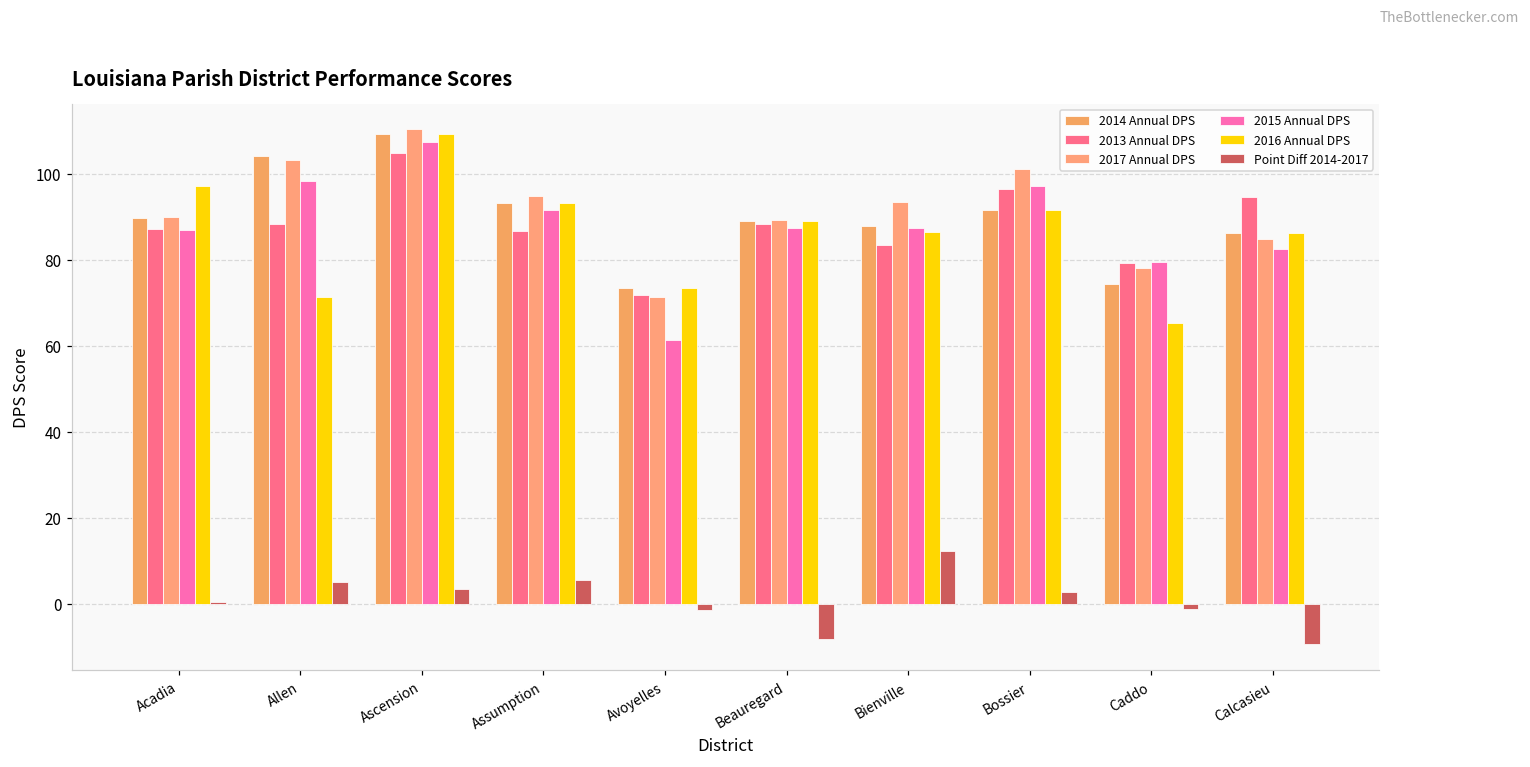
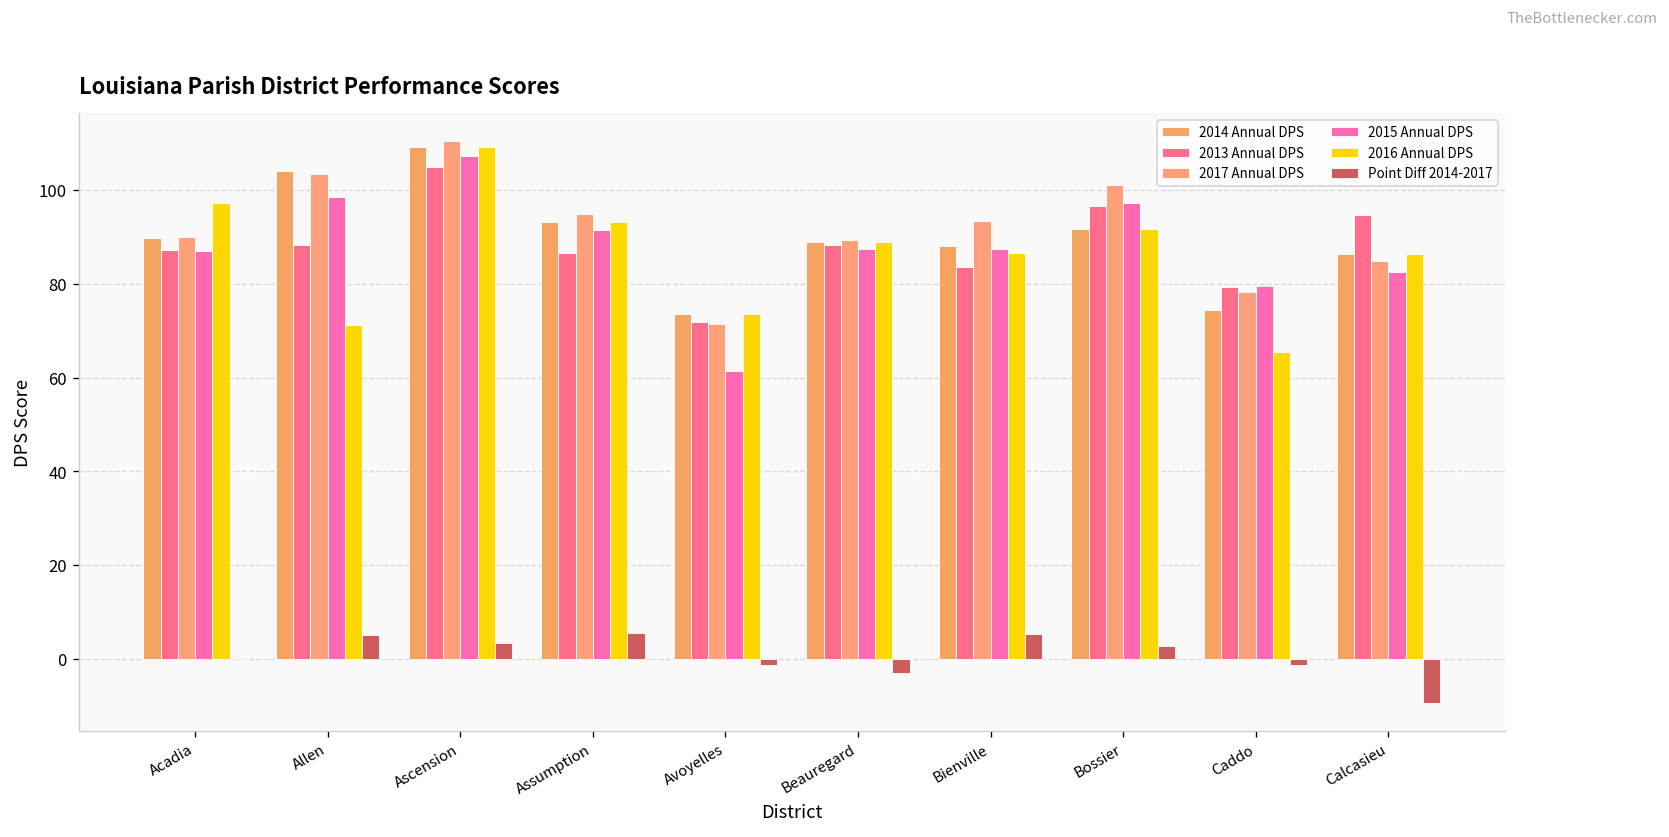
Point Diff 2014-2017, Beauregard: -8 -> -3
Point Diff 2014-2017, Bienville: 12 -> 5
